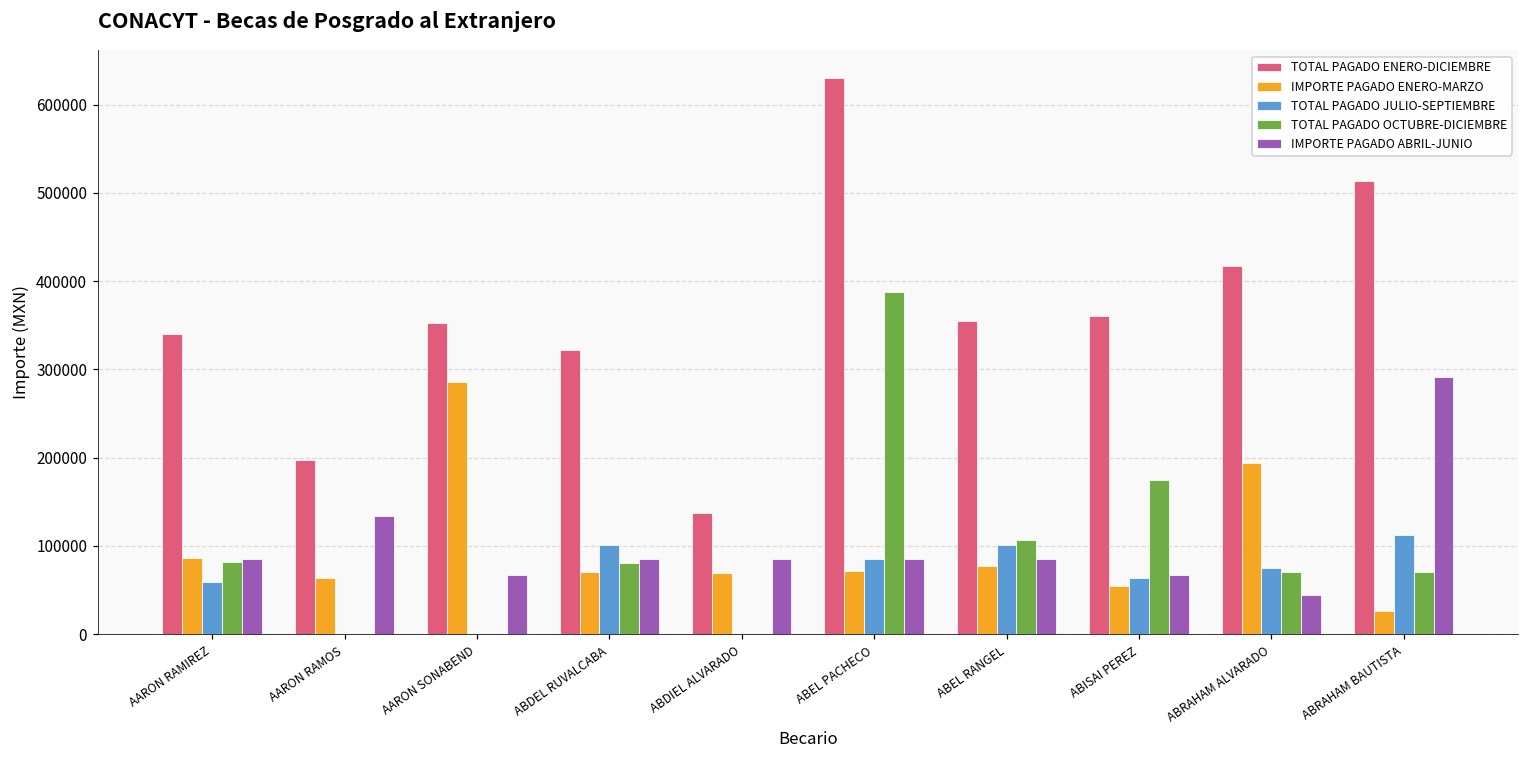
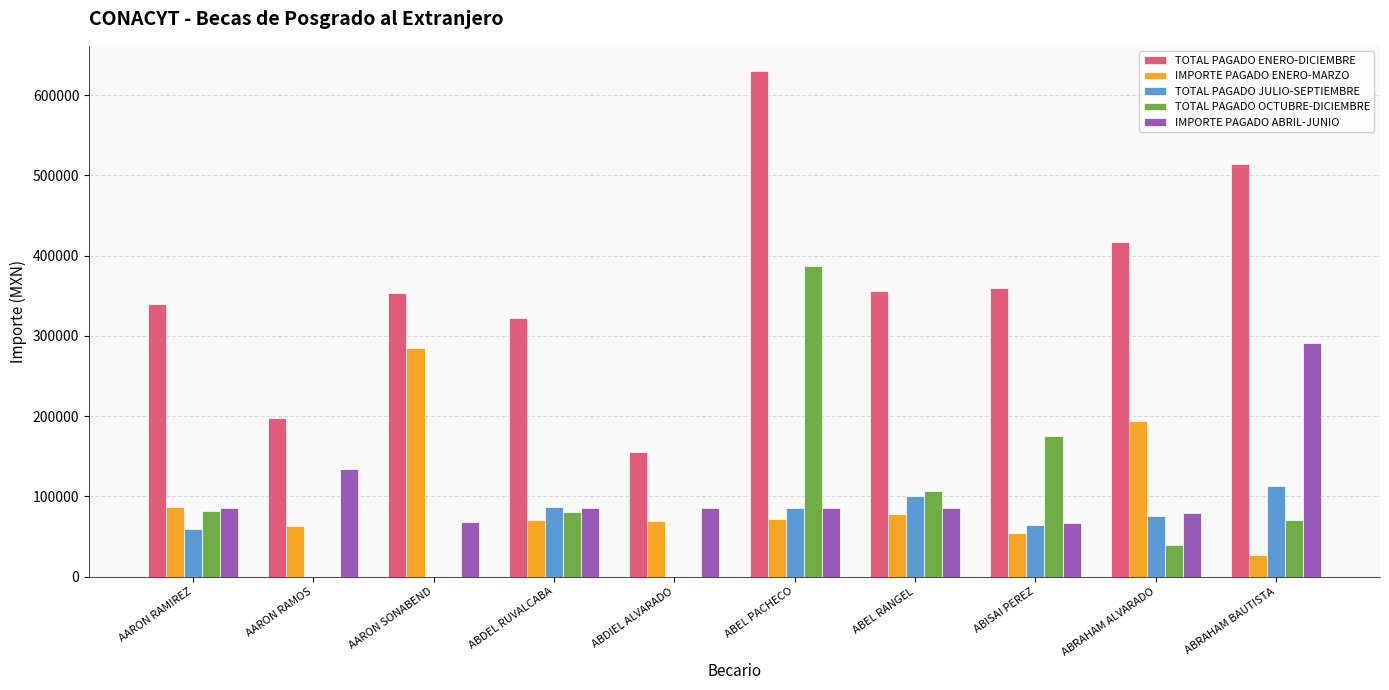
TOTAL PAGADO JULIO-SEPTIEMBRE, ABDEL RUVALCABA: 100000 -> 90000
TOTAL PAGADO ENERO-DICIEMBRE, ABDIEL ALVARADO: 140000 -> 150000
TOTAL PAGADO OCTUBRE-DICIEMBRE, ABRAHAM ALVARADO: 70000 -> 40000
IMPORTE PAGADO ABRIL-JUNIO, ABRAHAM ALVARADO: 40000 -> 80000
